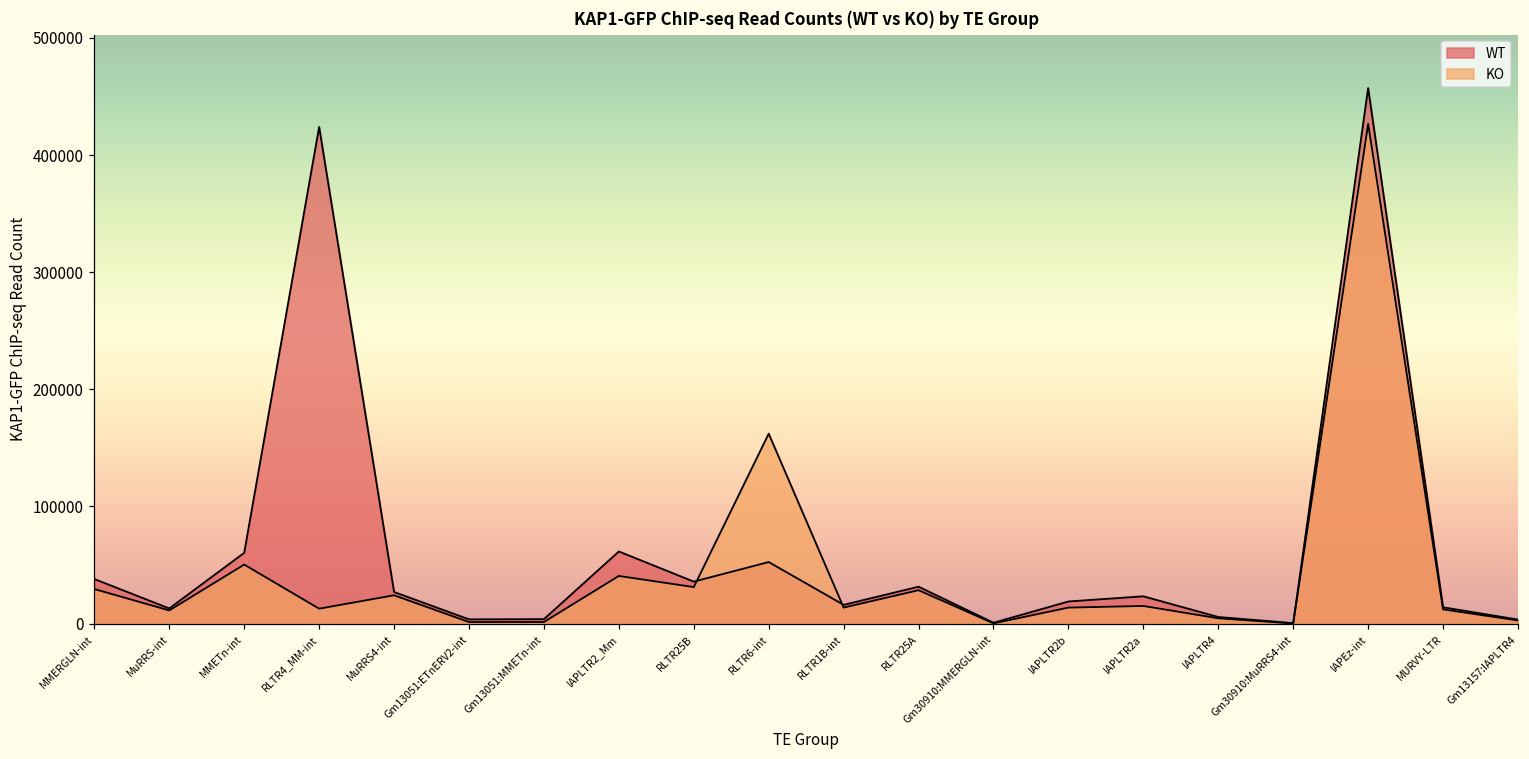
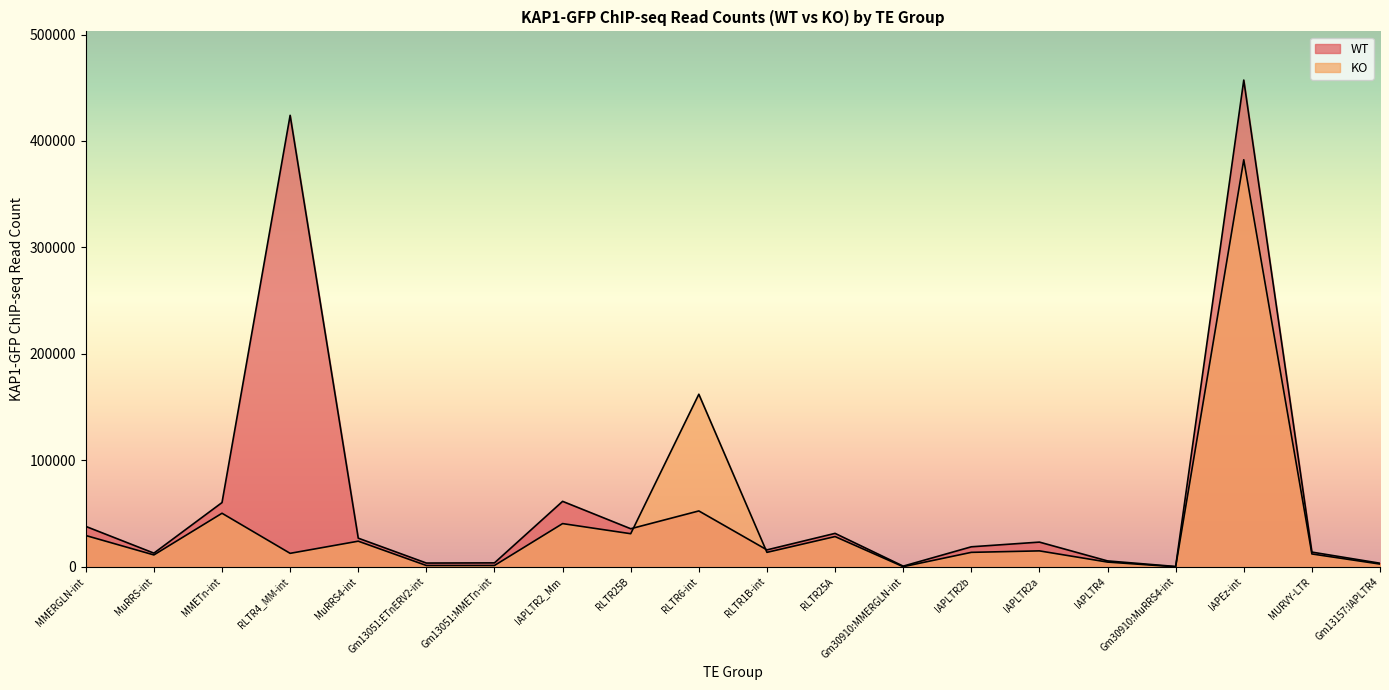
KO, IAPEz-int: 427000 -> 382000
